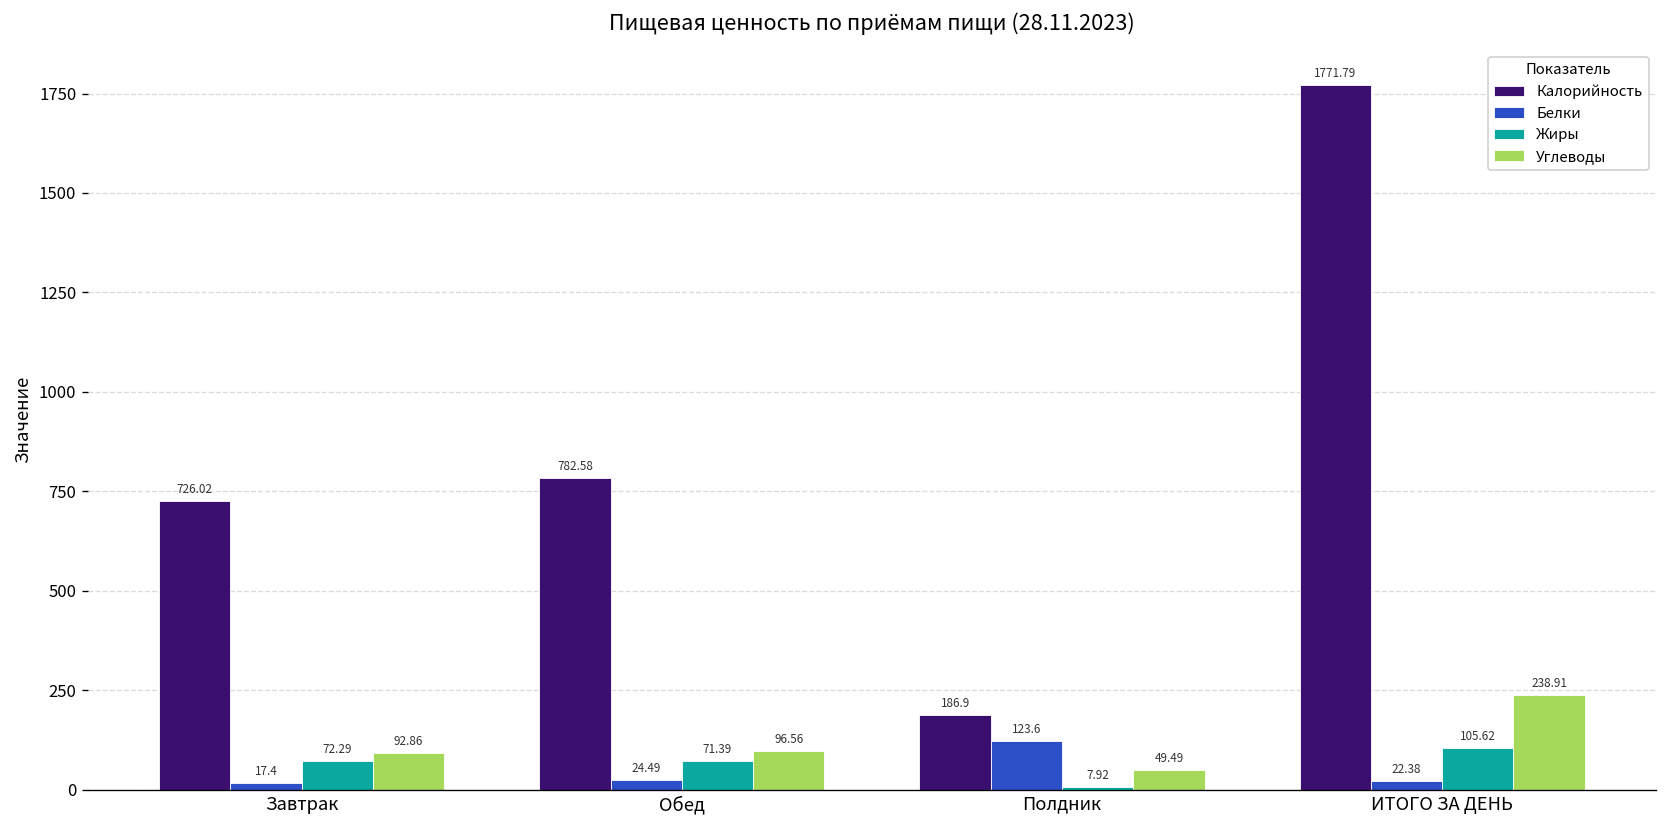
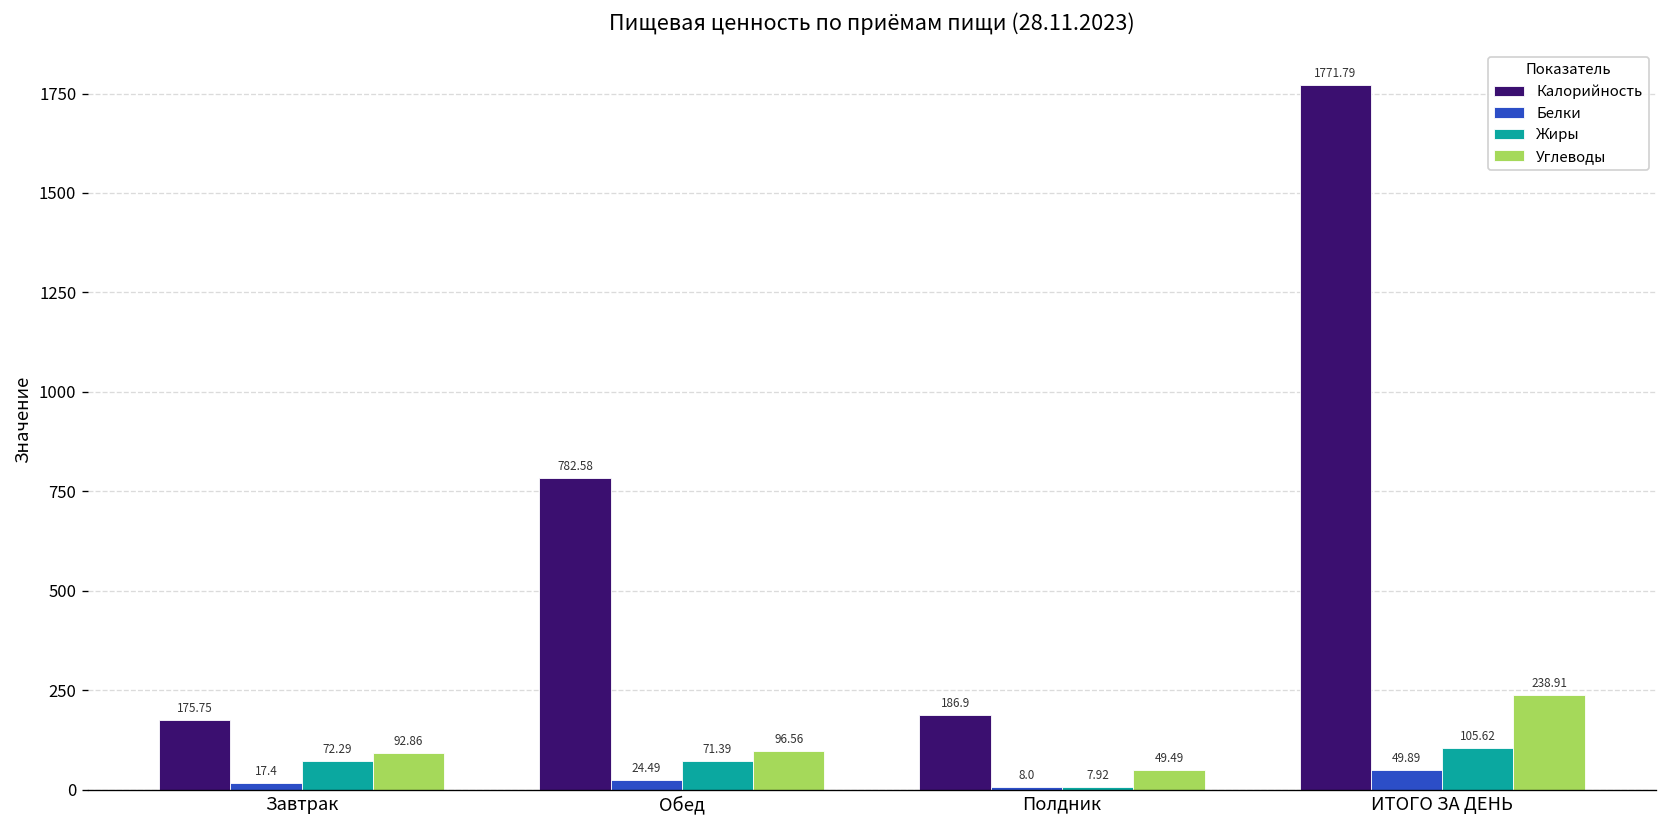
Калорийность, Завтрак: 726.02 -> 175.75
Белки, Полдник: 123.6 -> 8.0
Белки, ИТОГО ЗА ДЕНЬ: 22.38 -> 49.89
